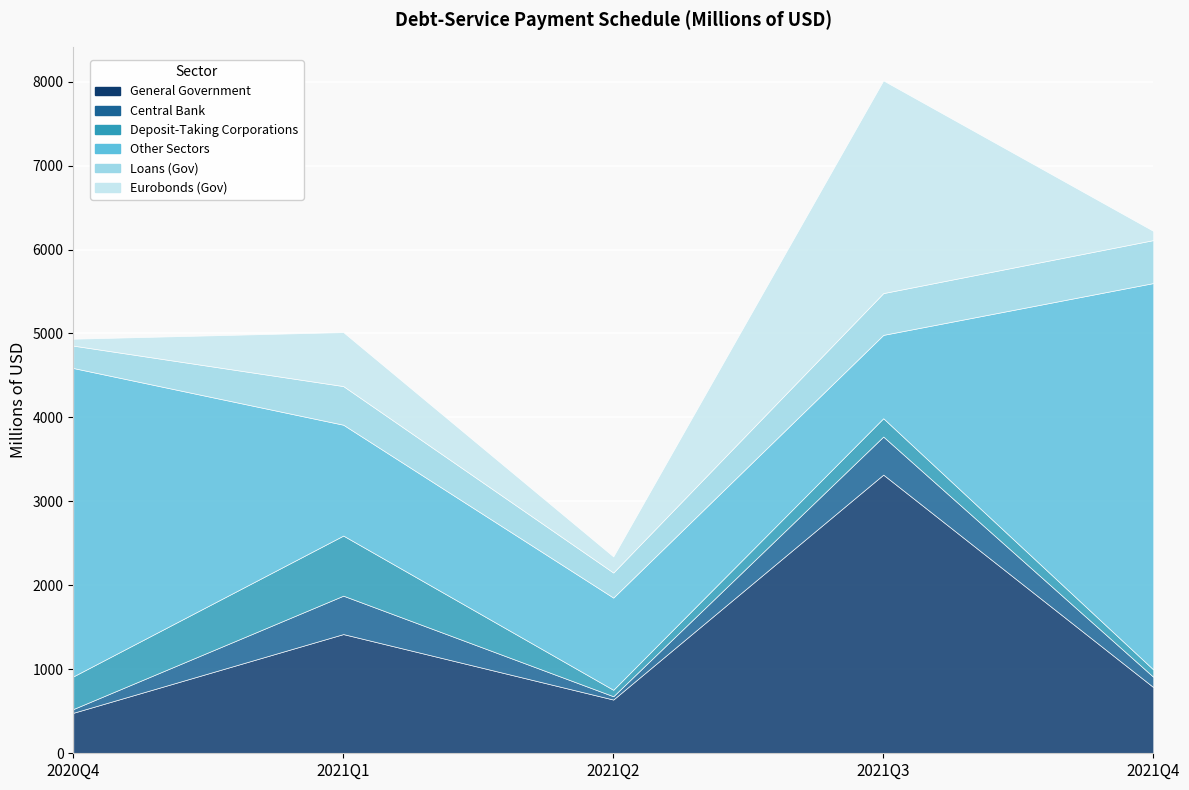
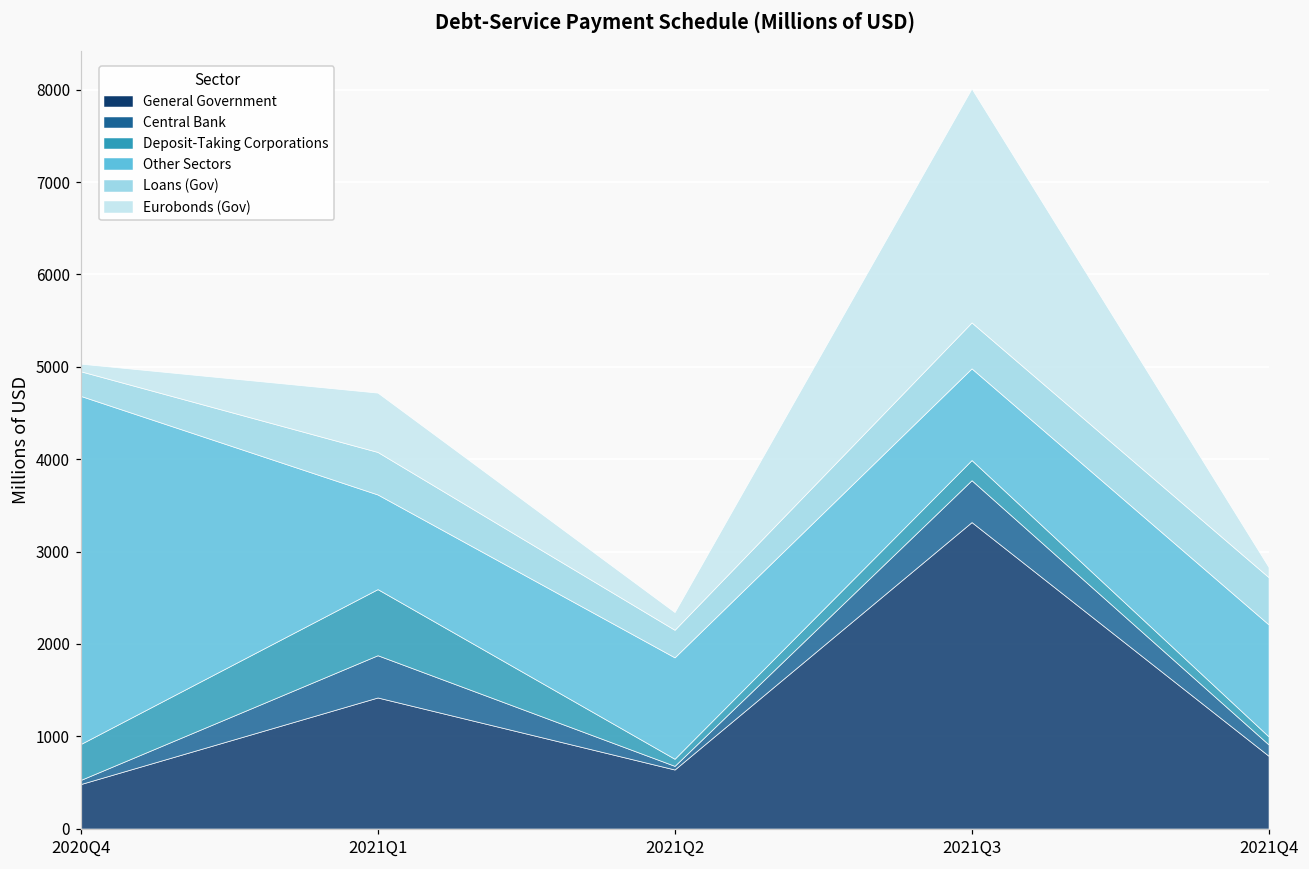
Other Sectors, 2020Q4: 3700 -> 3800
Other Sectors, 2021Q1: 1300 -> 1000
Other Sectors, 2021Q4: 4600 -> 1200
